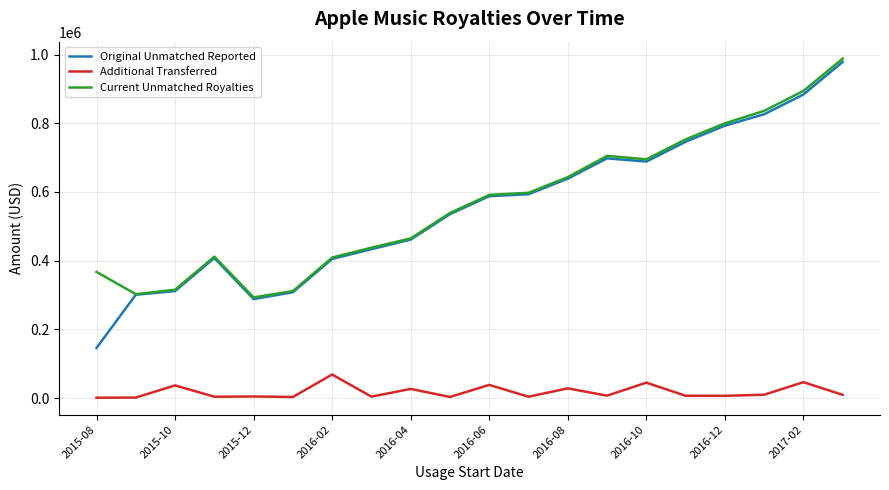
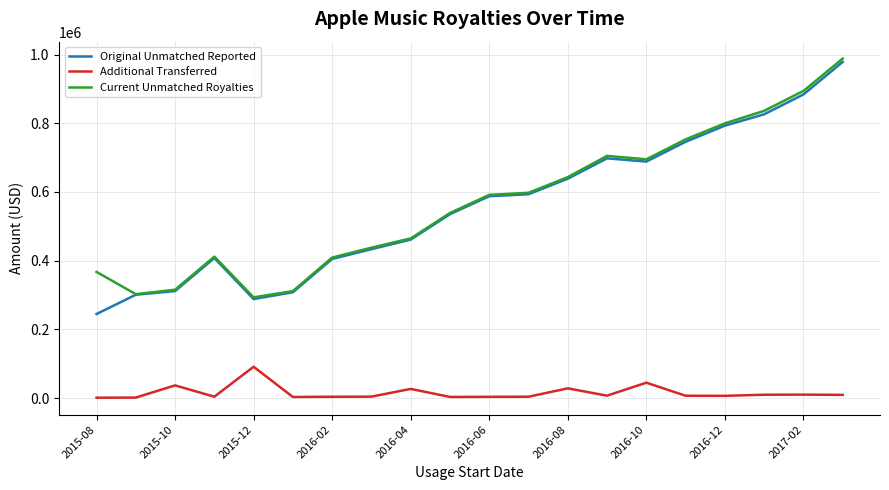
Original Unmatched Reported, 2015-08: 150000 -> 240000
Additional Transferred, 2015-12: 0 -> 90000
Additional Transferred, 2016-02: 70000 -> 0
Additional Transferred, 2016-06: 40000 -> 0
Additional Transferred, 2017-02: 50000 -> 10000
